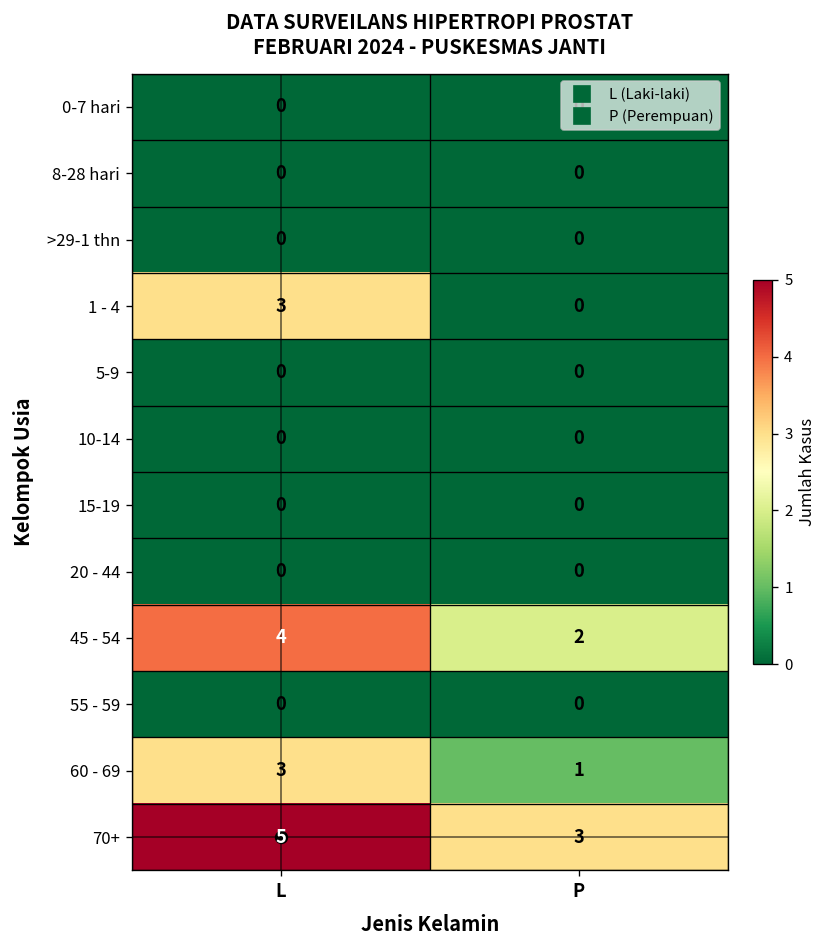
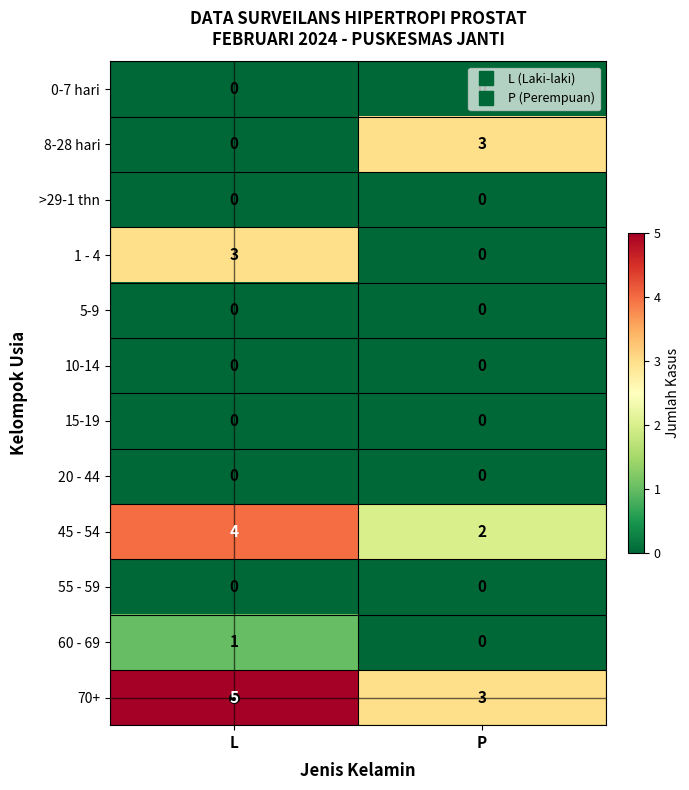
8-28 hari, P: 0 -> 3
60 - 69, L: 3 -> 1
60 - 69, P: 1 -> 0
